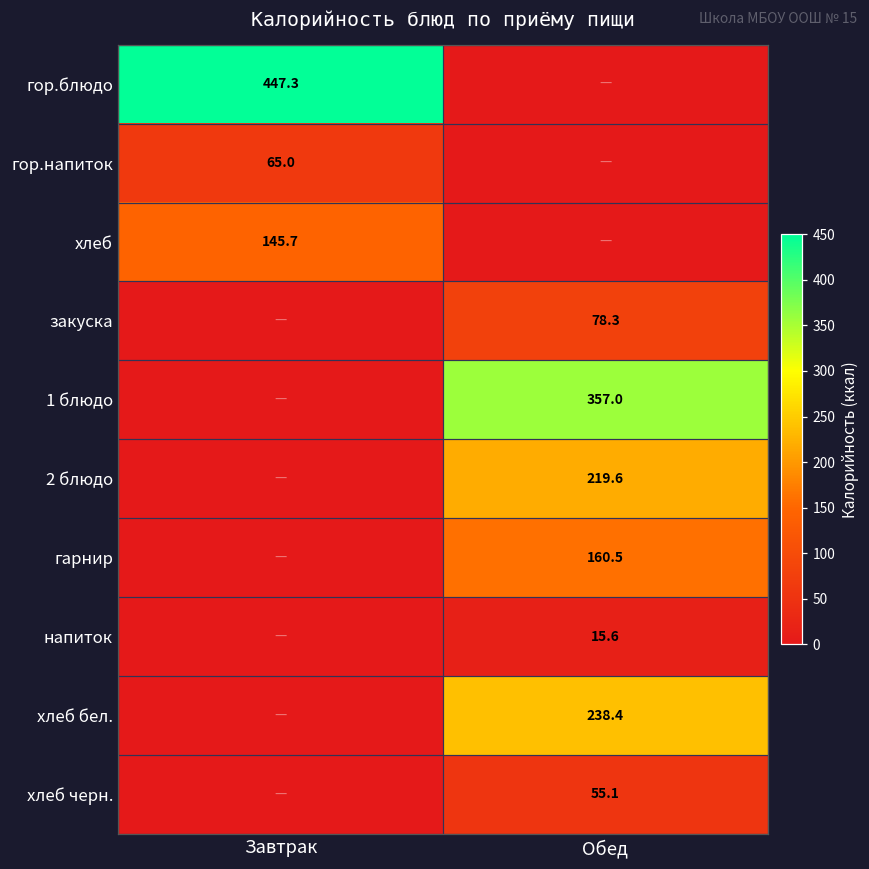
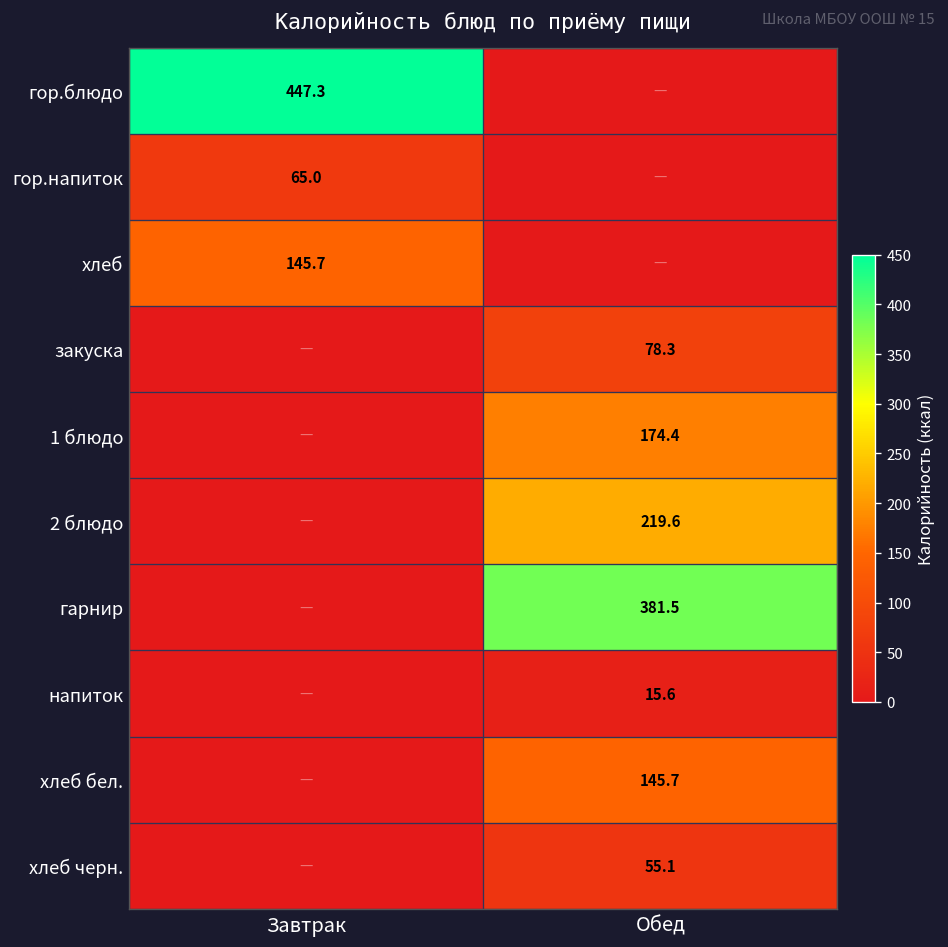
1 блюдо, Обед: 357.0 -> 174.4
гарнир, Обед: 160.5 -> 381.5
хлеб бел., Обед: 238.4 -> 145.7
